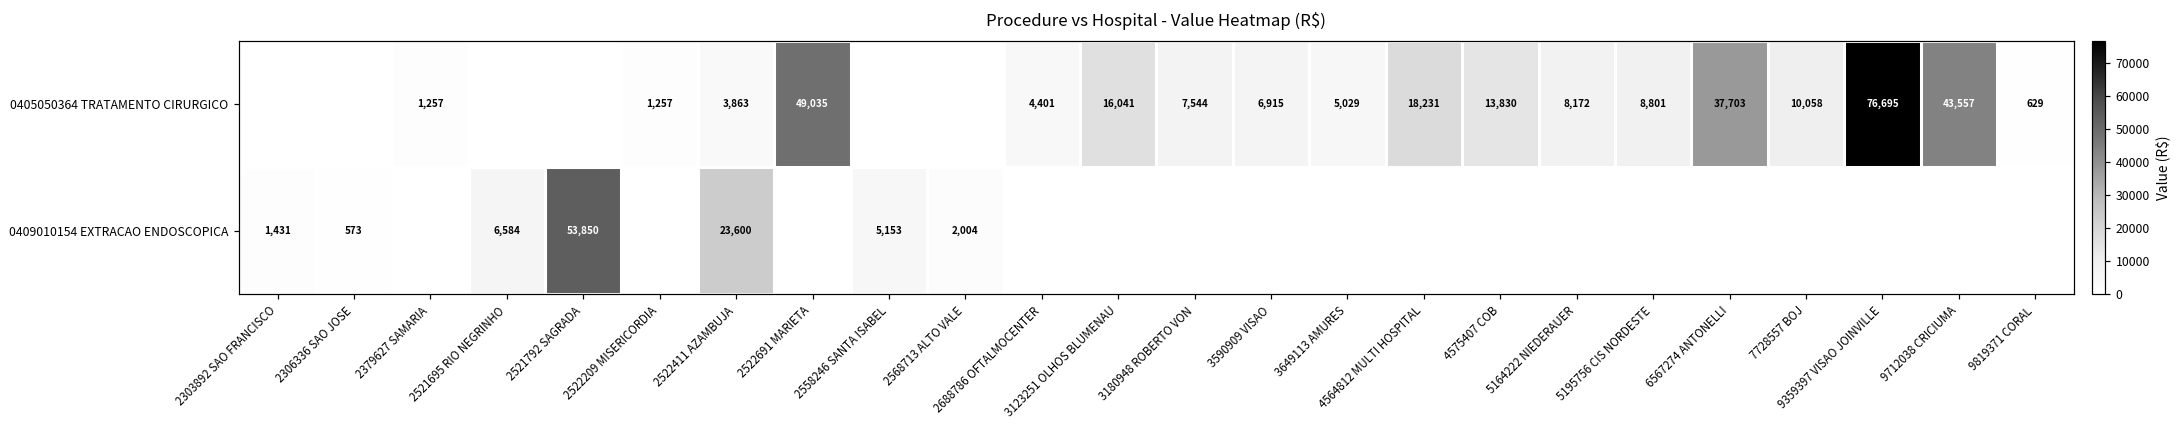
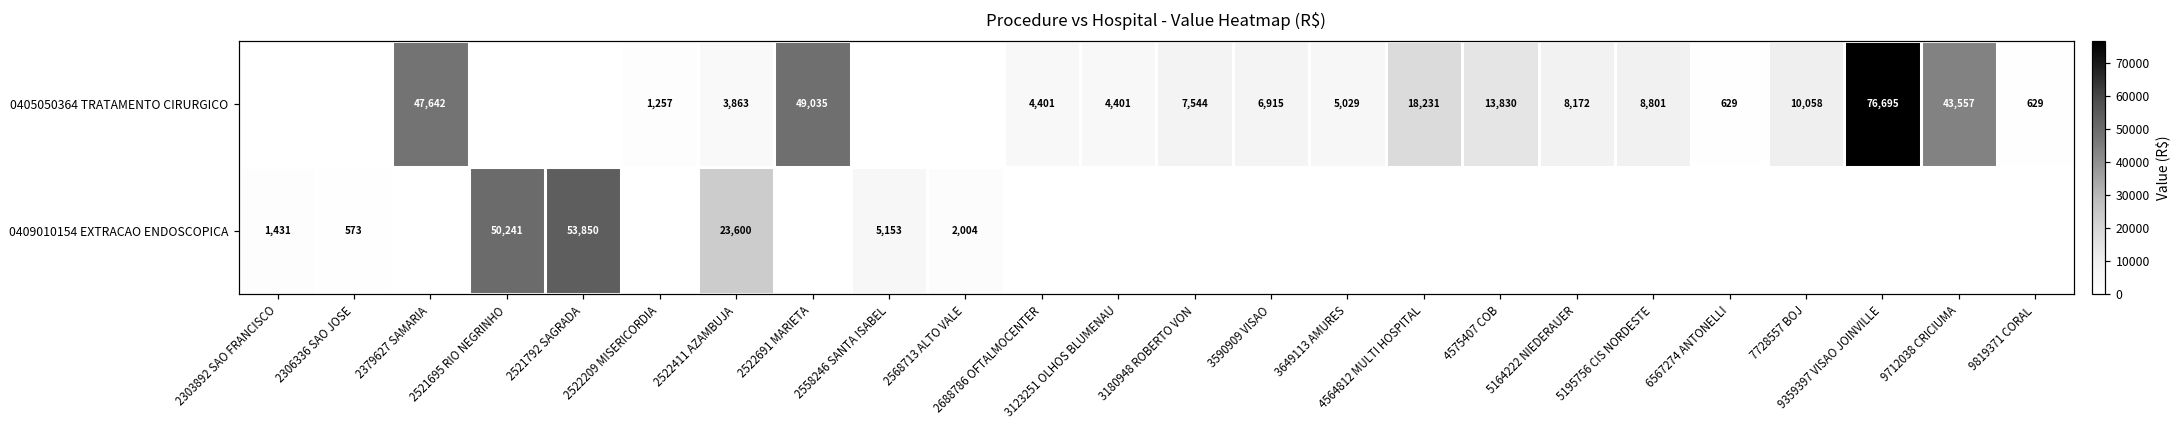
0405050364 TRATAMENTO CIRURGICO, 2379627 SAMARIA: 1,257 -> 47,642
0405050364 TRATAMENTO CIRURGICO, 3123251 OLHOS BLUMENAU: 16,041 -> 4,401
0405050364 TRATAMENTO CIRURGICO, 6567274 ANTONELLI: 37,703 -> 629
0409010154 EXTRACAO ENDOSCOPICA, 2521695 RIO NEGRINHO: 6,584 -> 50,241
